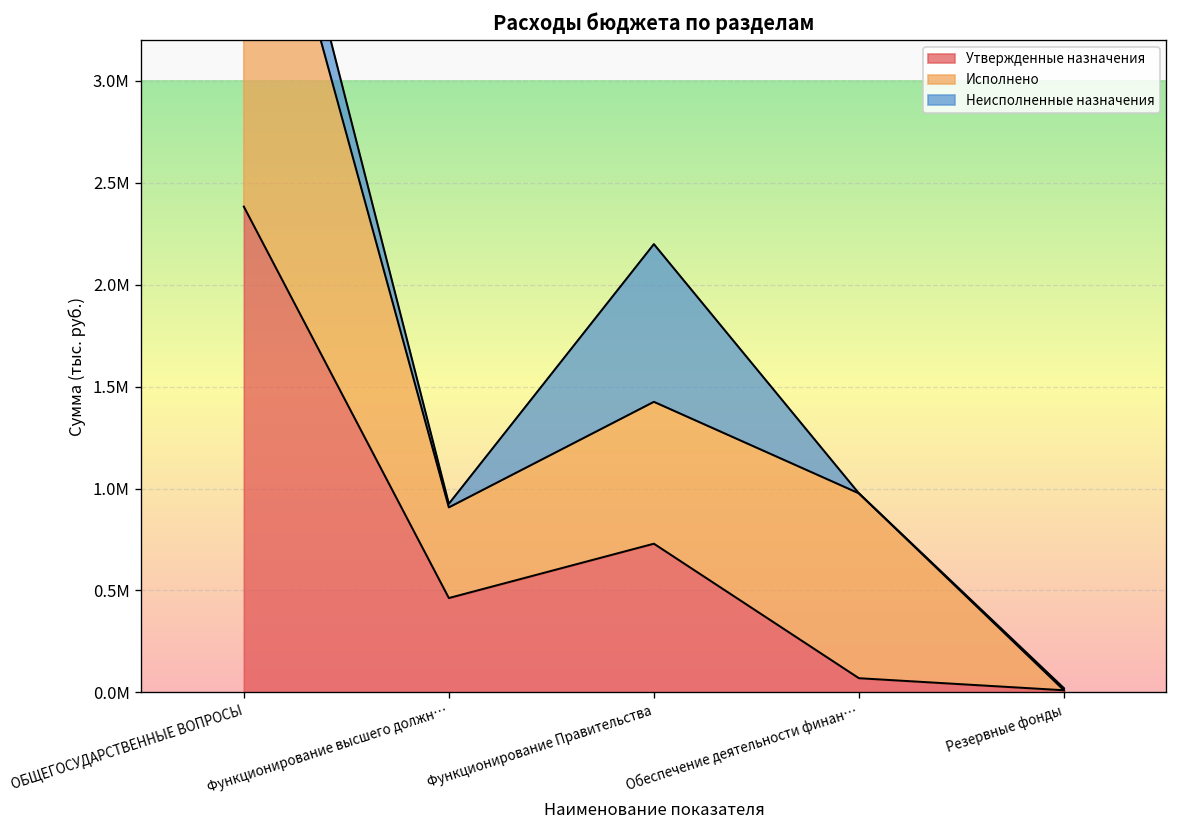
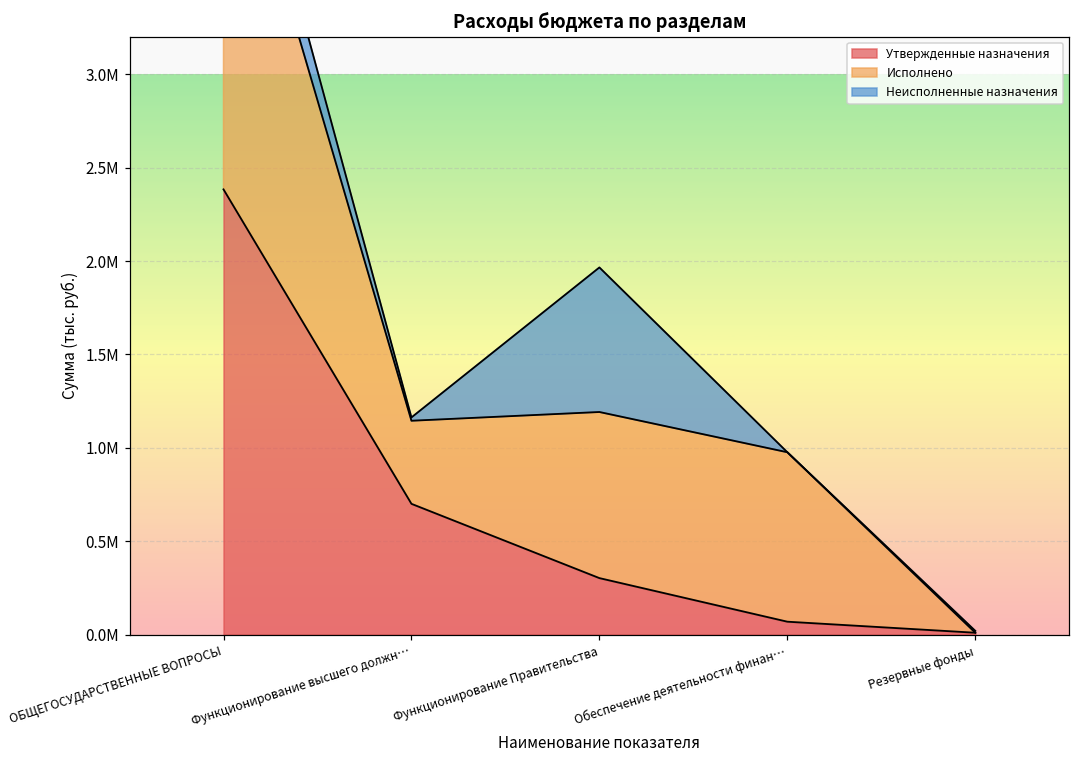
Утвержденные назначения, Функционирование высшего должн…: 460000 -> 700000
Утвержденные назначения, Функционирование Правительства: 730000 -> 300000
Исполнено, Функционирование Правительства: 700000 -> 890000
